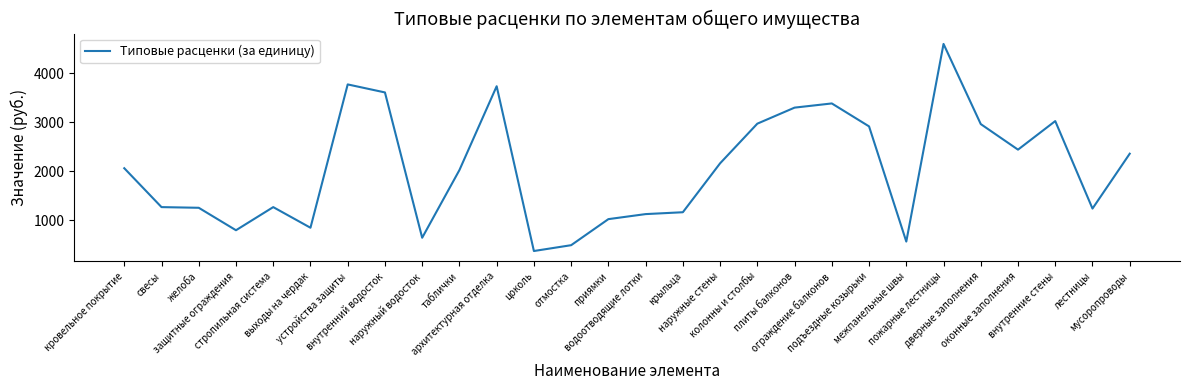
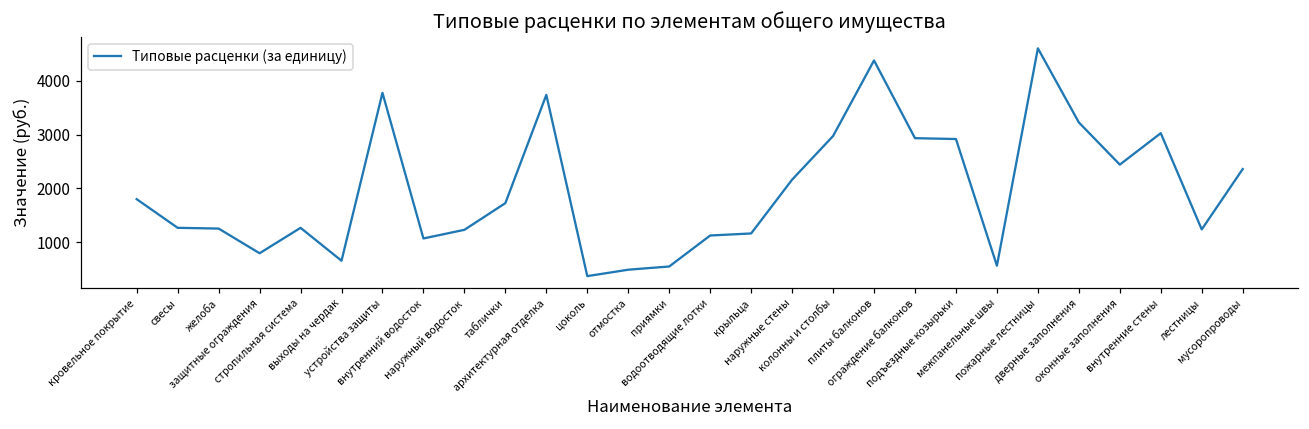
кровельное покрытие: 2100 -> 1800
выходы на чердак: 800 -> 700
внутренний водосток: 3600 -> 1100
наружный водосток: 600 -> 1200
таблички: 2000 -> 1700
приямки: 1000 -> 600
плиты балконов: 3300 -> 4400
ограждение балконов: 3400 -> 2900
дверные заполнения: 3000 -> 3200
